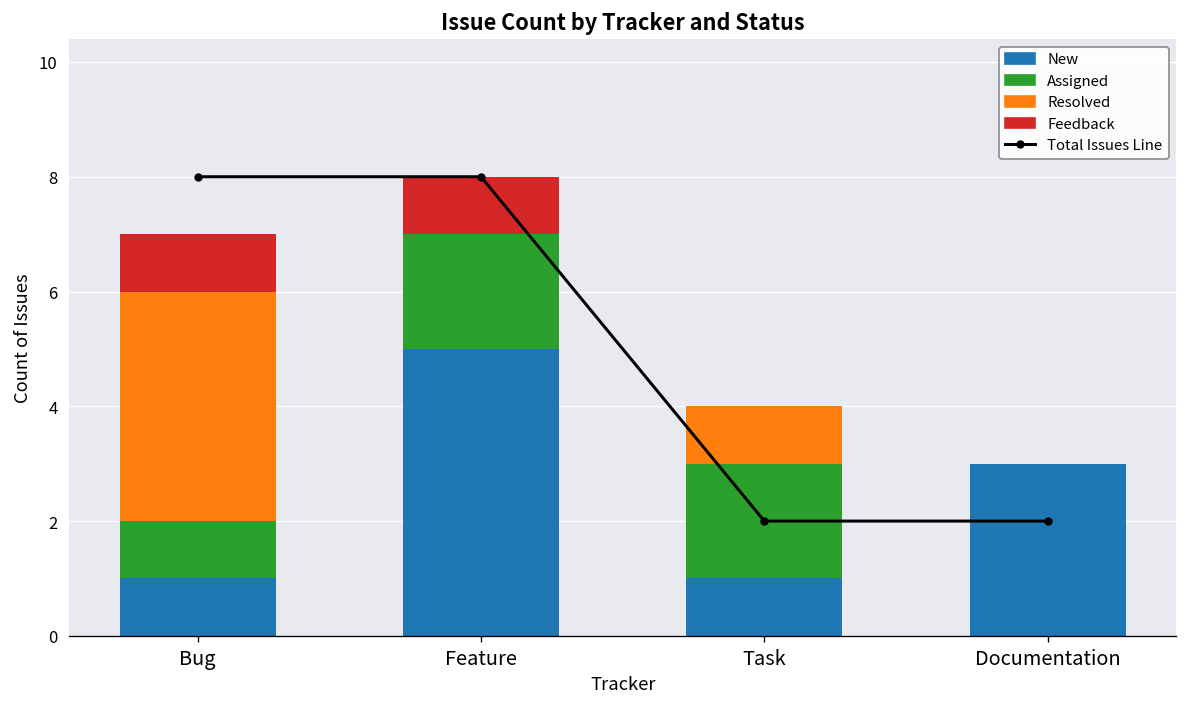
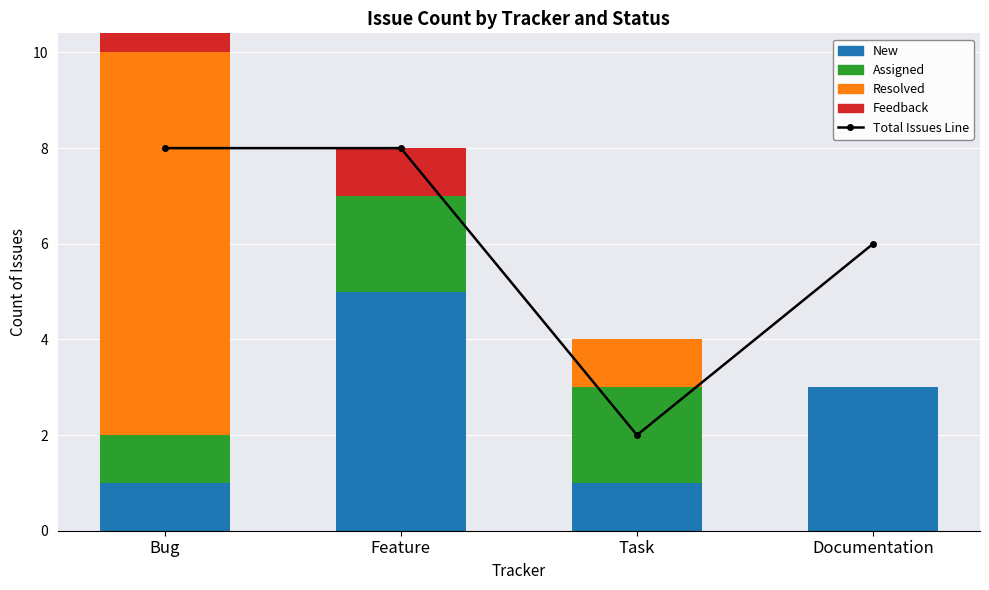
Resolved, Bug: 4 -> 8
Total Issues Line, Documentation: 2 -> 6
